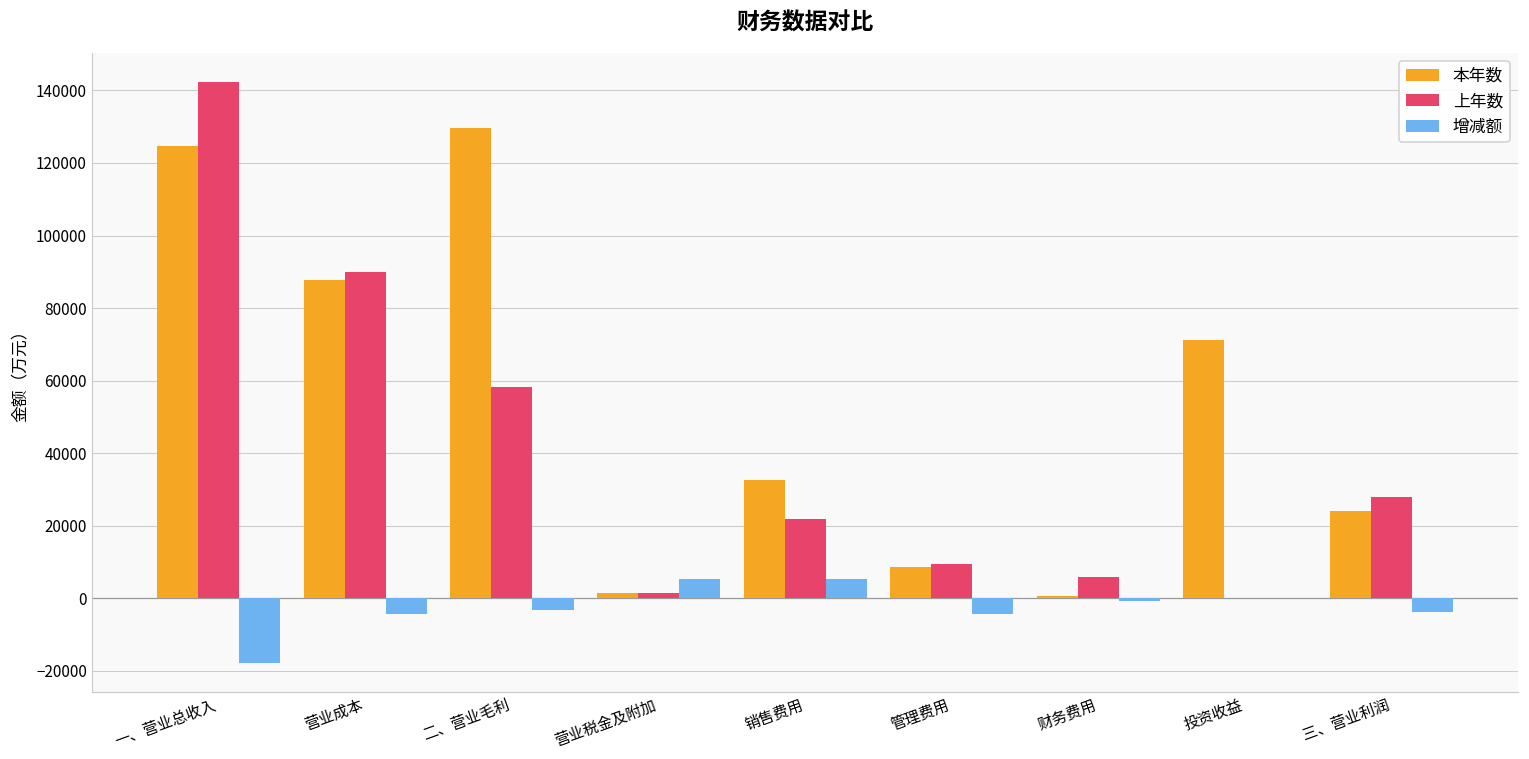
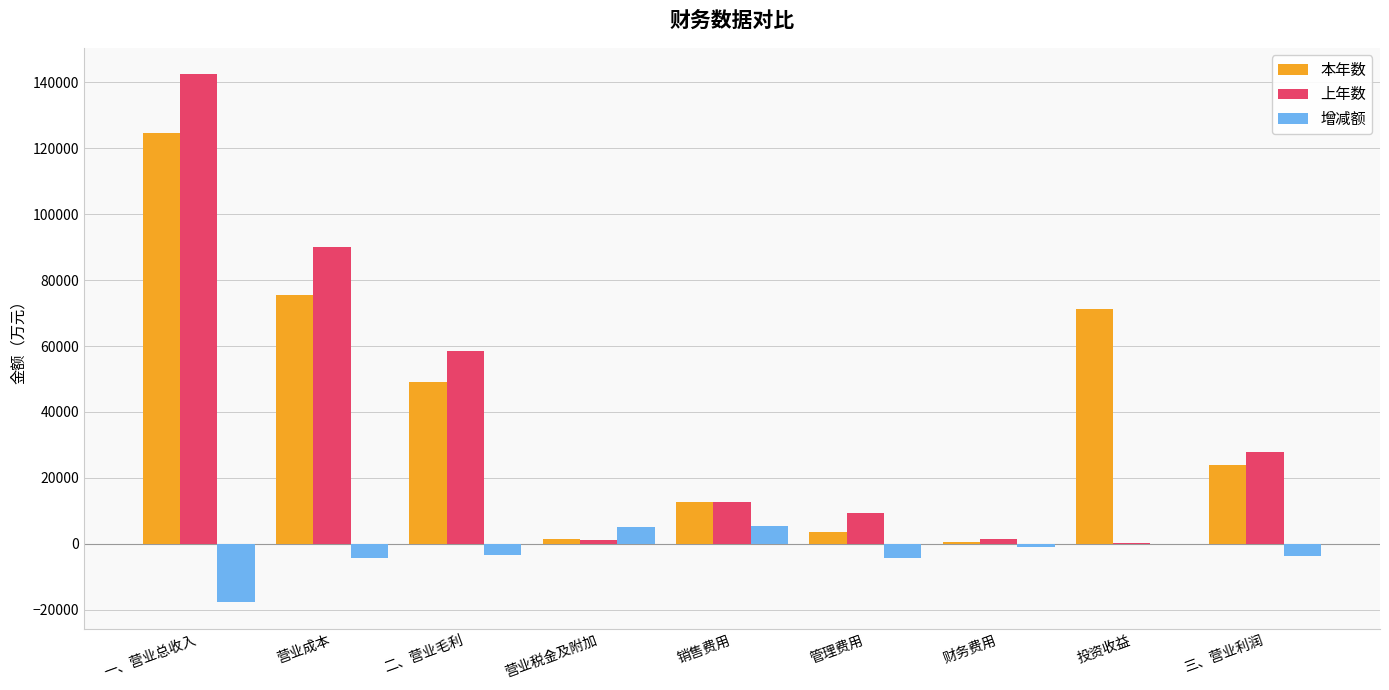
本年数, 营业成本: 88000 -> 76000
本年数, 二、营业毛利: 130000 -> 49000
本年数, 销售费用: 33000 -> 13000
上年数, 销售费用: 22000 -> 13000
本年数, 管理费用: 9000 -> 4000
上年数, 财务费用: 6000 -> 1000
